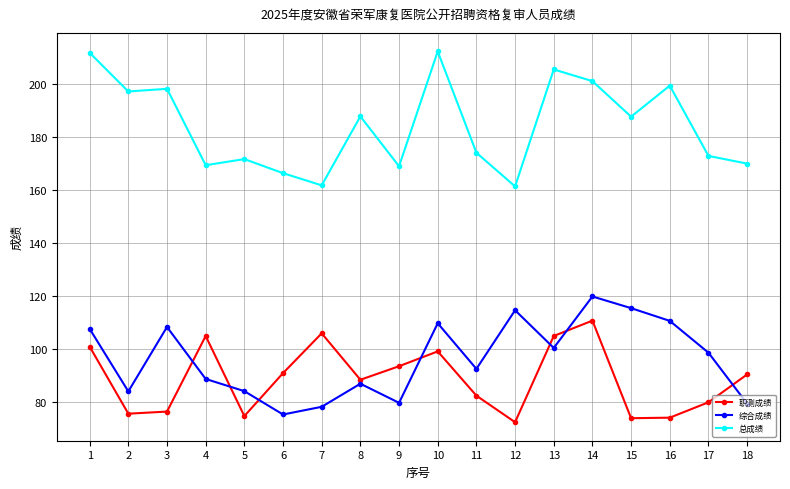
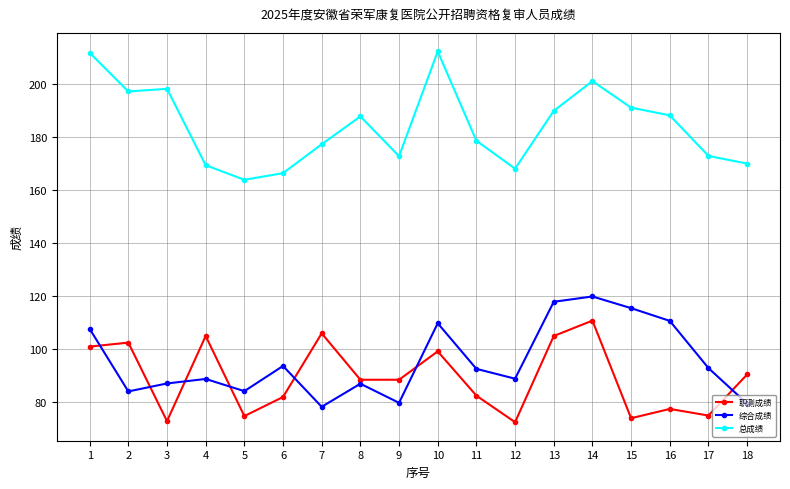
职测成绩, 2: 76 -> 103
职测成绩, 3: 77 -> 73
综合成绩, 3: 108 -> 87
总成绩, 5: 172 -> 164
职测成绩, 6: 91 -> 82
综合成绩, 6: 75 -> 94
总成绩, 7: 162 -> 177
职测成绩, 9: 94 -> 89
总成绩, 9: 169 -> 173
总成绩, 11: 174 -> 179
综合成绩, 12: 115 -> 89
总成绩, 12: 161 -> 168
综合成绩, 13: 101 -> 118
总成绩, 13: 206 -> 190
总成绩, 15: 188 -> 191
职测成绩, 16: 74 -> 78
总成绩, 16: 199 -> 188
职测成绩, 17: 80 -> 75
综合成绩, 17: 99 -> 93
